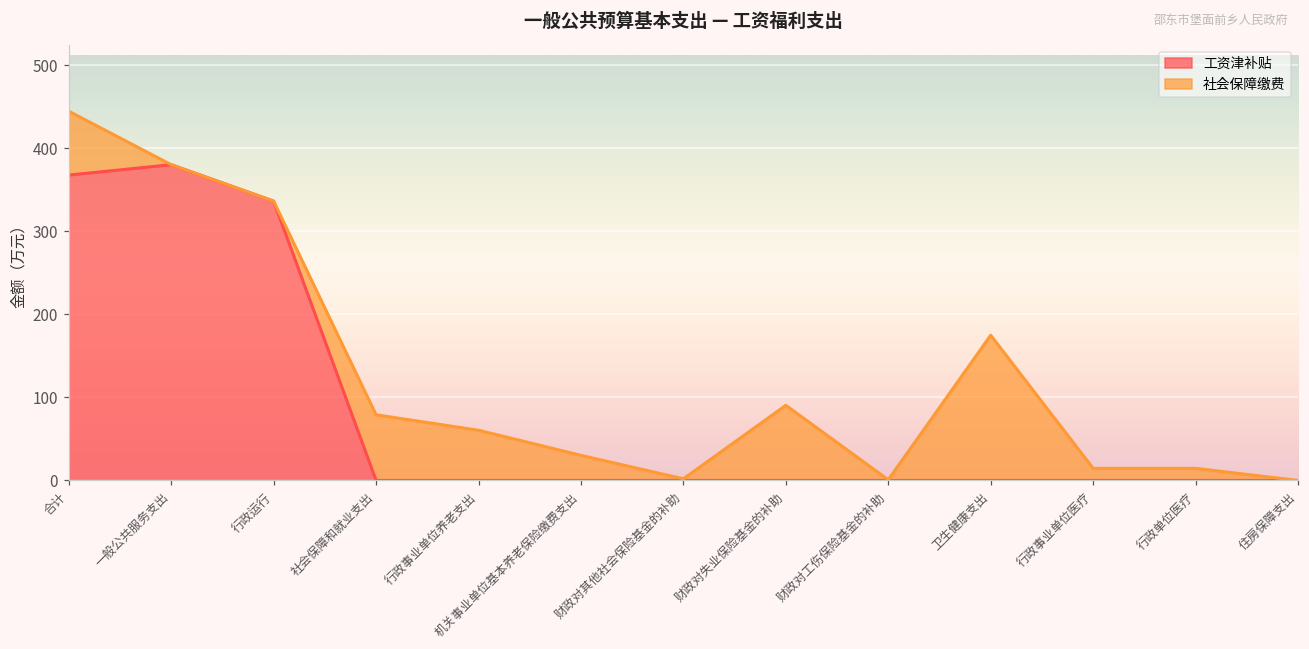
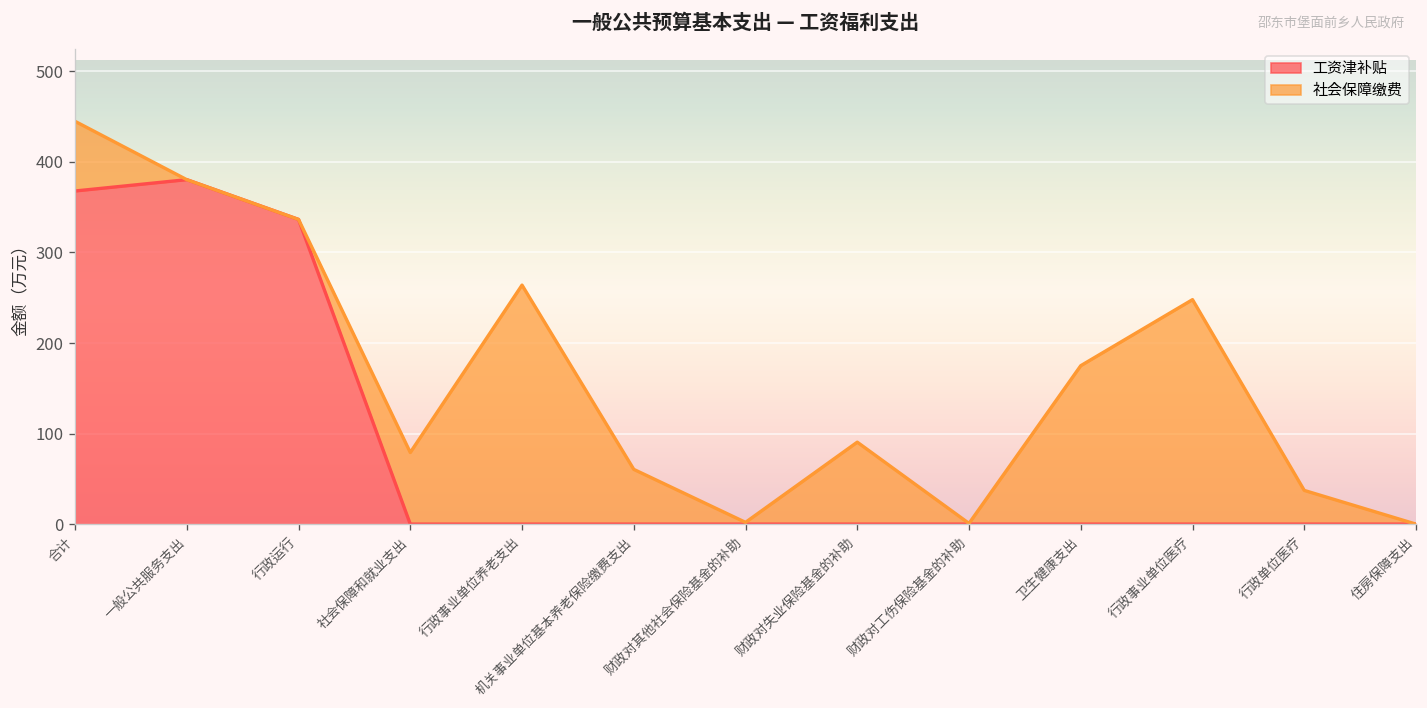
社会保障缴费, 行政事业单位养老支出: 60 -> 260
社会保障缴费, 机关事业单位基本养老保险缴费支出: 30 -> 60
社会保障缴费, 行政事业单位医疗: 10 -> 250
社会保障缴费, 行政单位医疗: 10 -> 40
